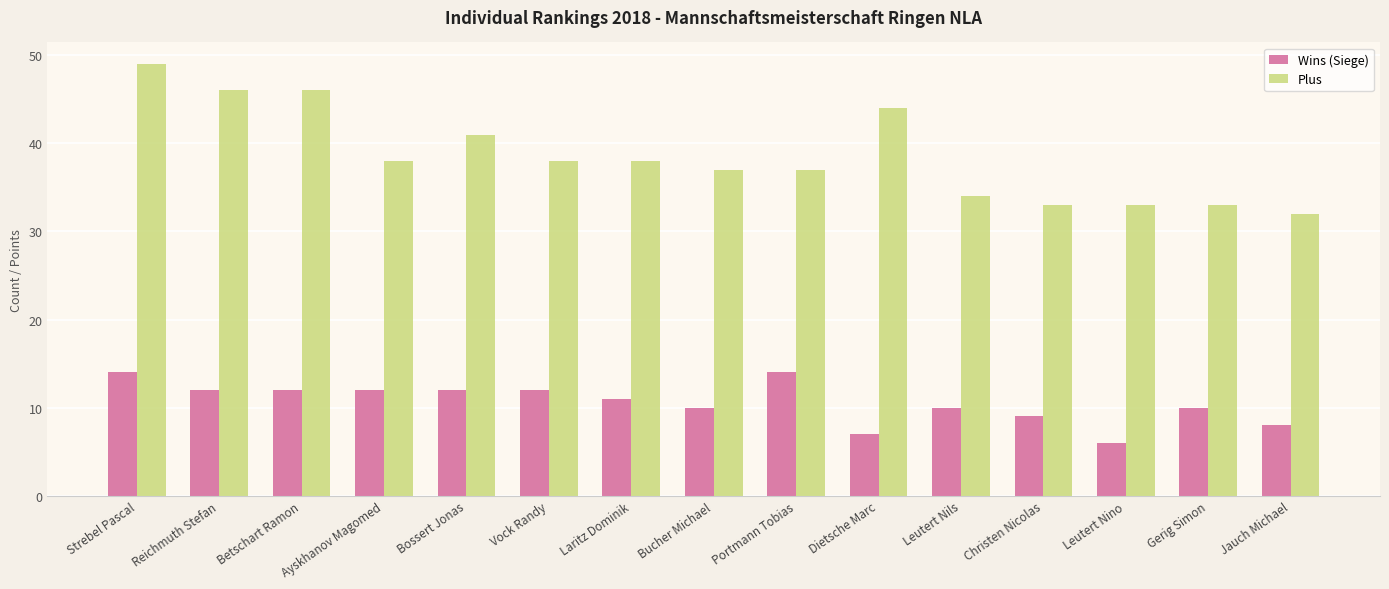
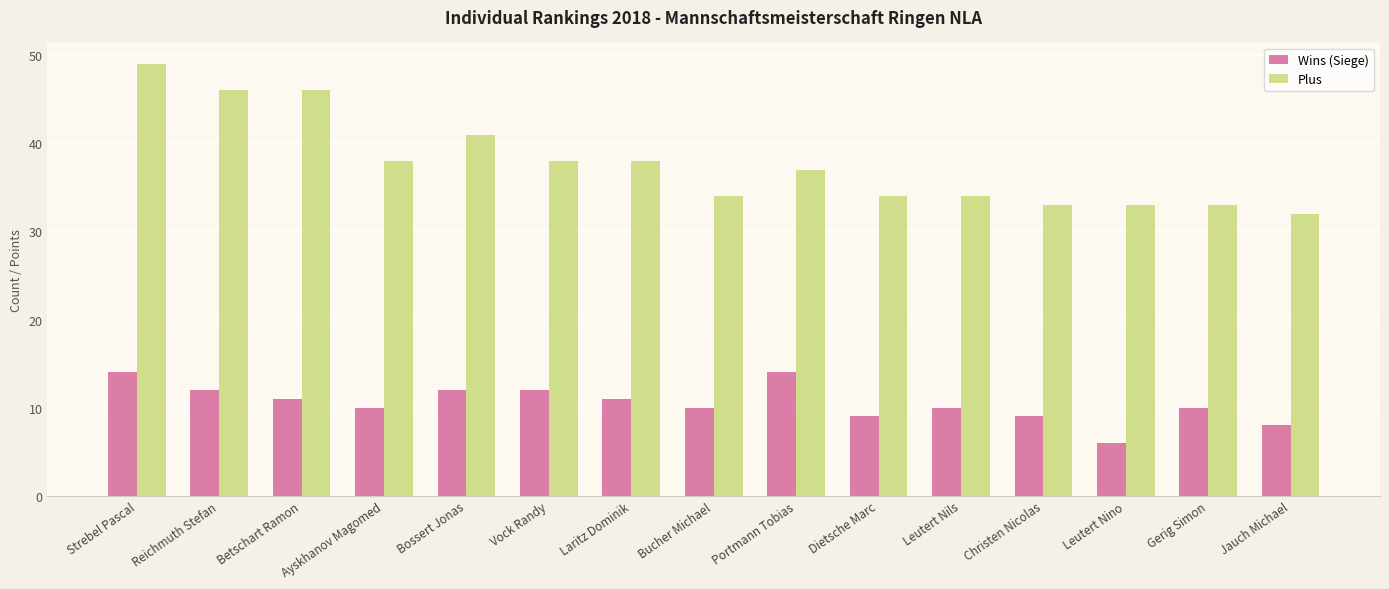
Wins (Siege), Betschart Ramon: 12 -> 11
Wins (Siege), Ayskhanov Magomed: 12 -> 10
Plus, Bucher Michael: 37 -> 34
Wins (Siege), Dietsche Marc: 7 -> 9
Plus, Dietsche Marc: 44 -> 34
